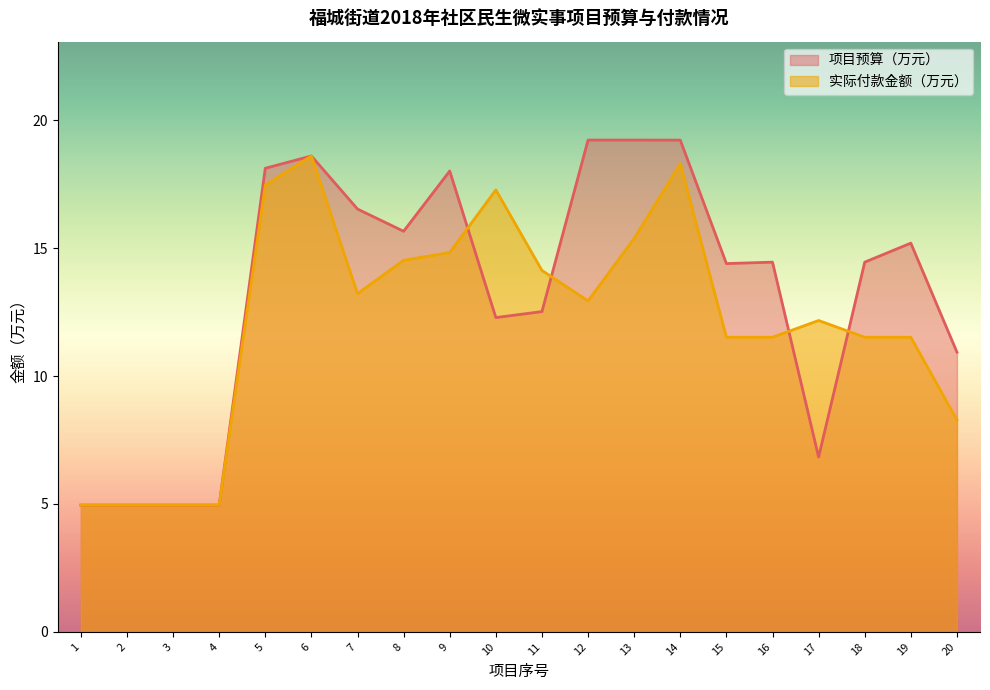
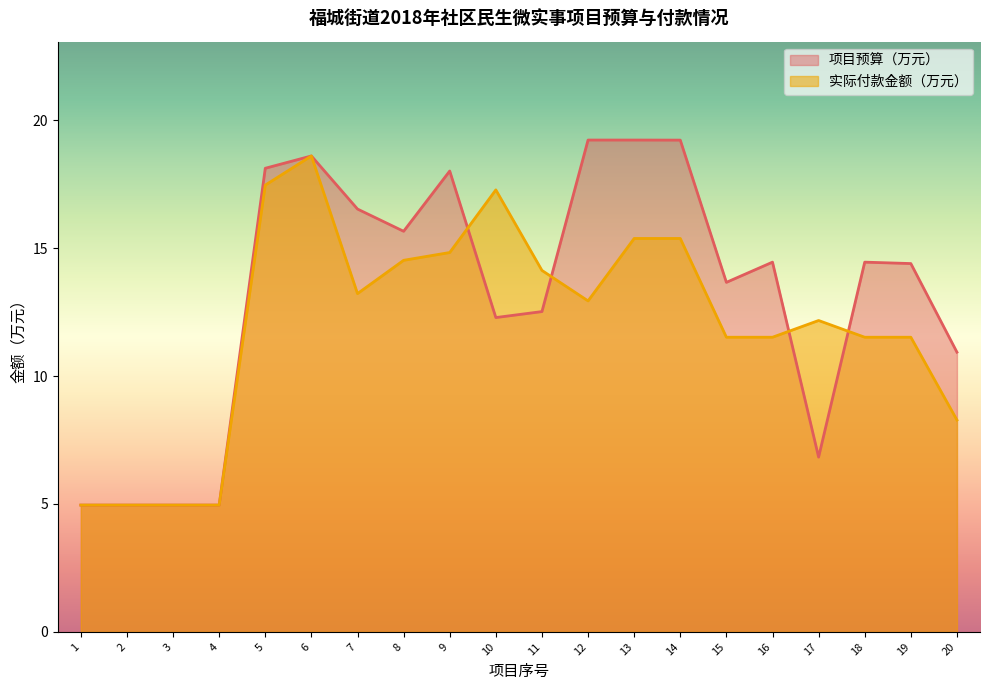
实际付款金额（万元）, 14: 18.3 -> 15.4
项目预算（万元）, 15: 14.4 -> 13.7
项目预算（万元）, 19: 15.2 -> 14.4
